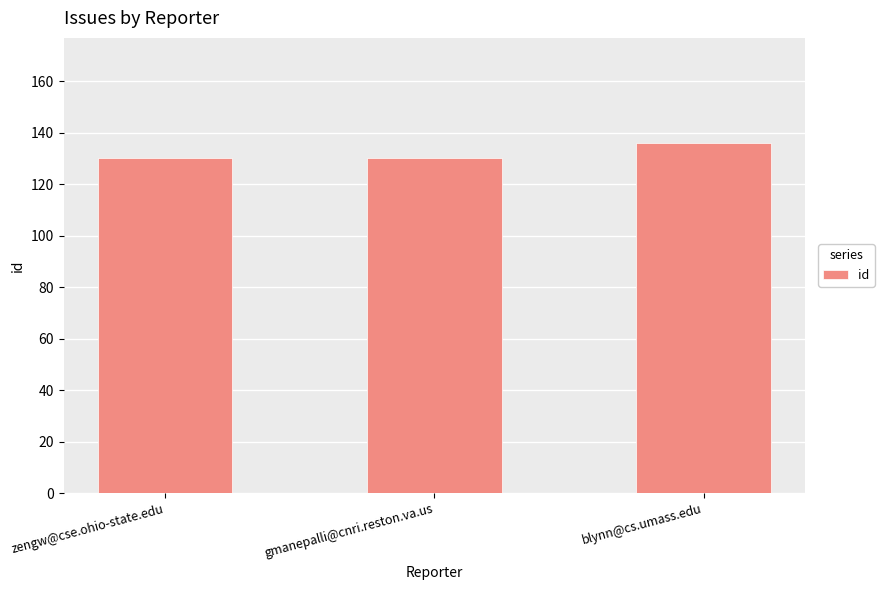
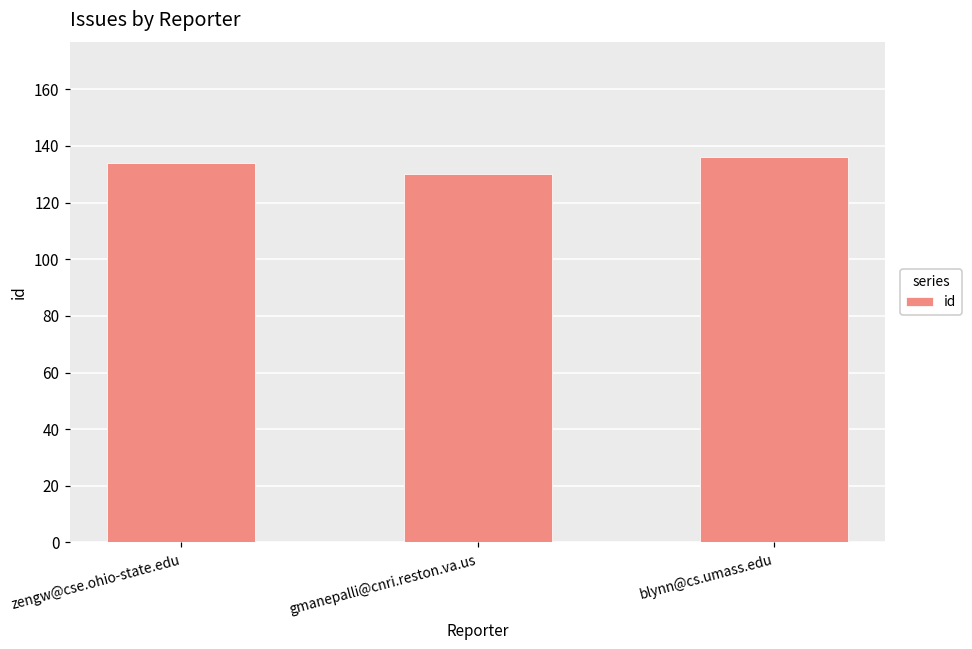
zengw@cse.ohio-state.edu: 130 -> 134
